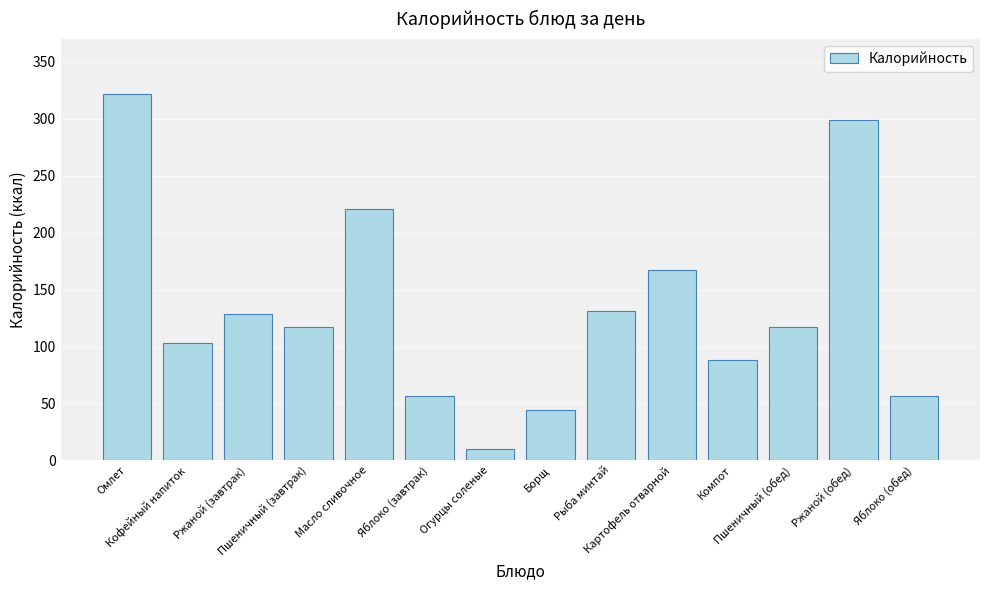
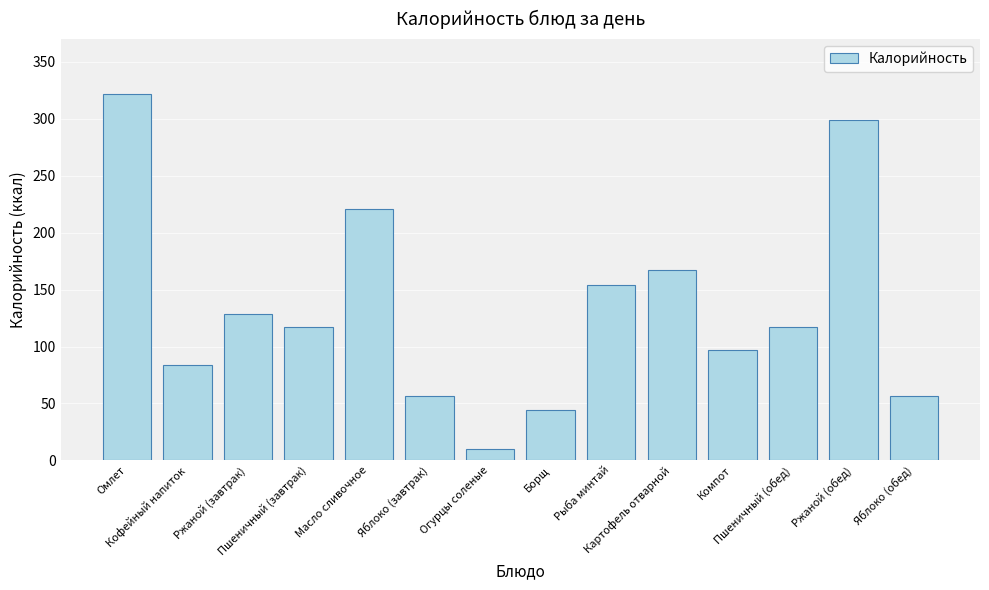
Кофейный напиток: 104 -> 84
Рыба минтай: 131 -> 154
Компот: 88 -> 97
